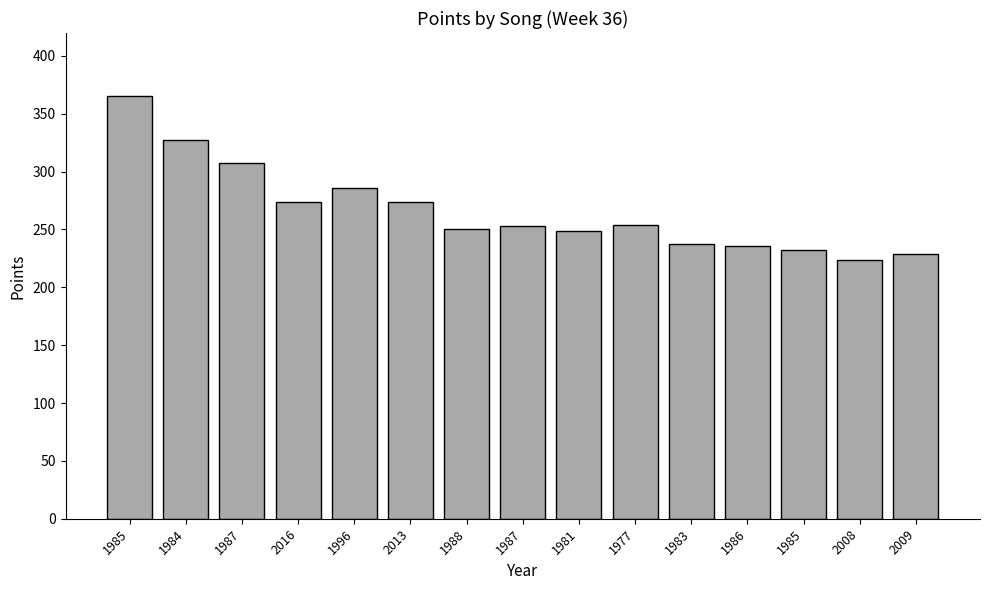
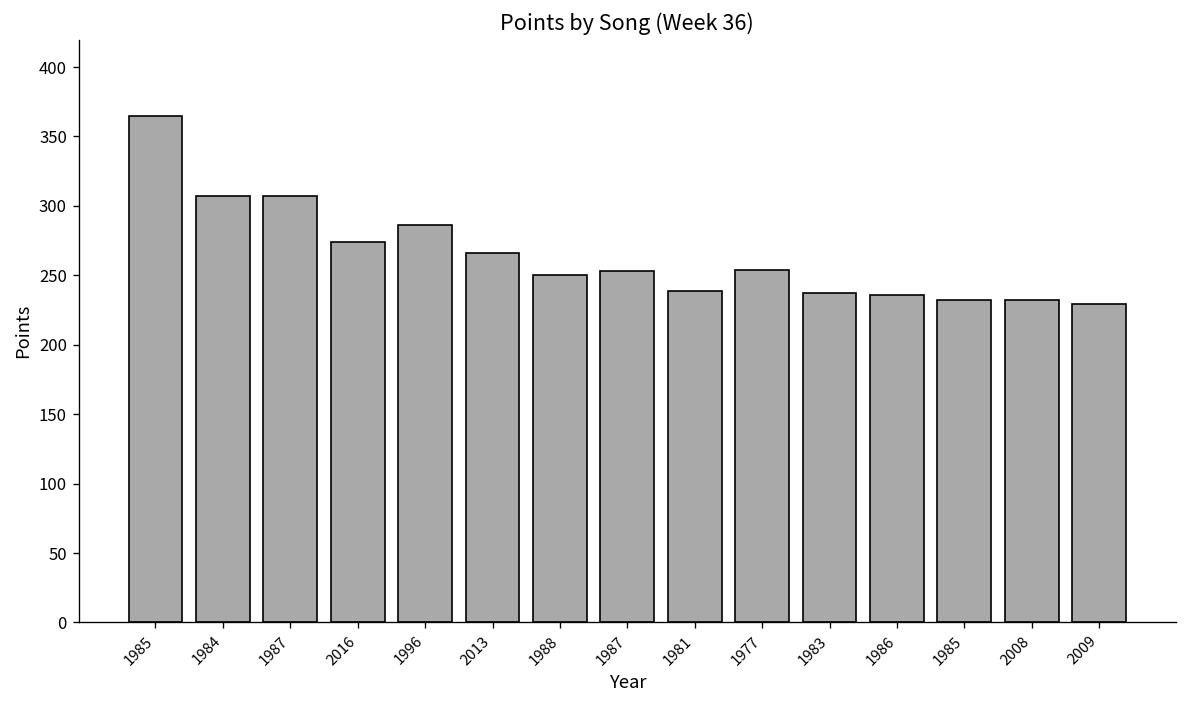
1984: 327 -> 307
2013: 274 -> 266
1981: 249 -> 239
2008: 224 -> 232
